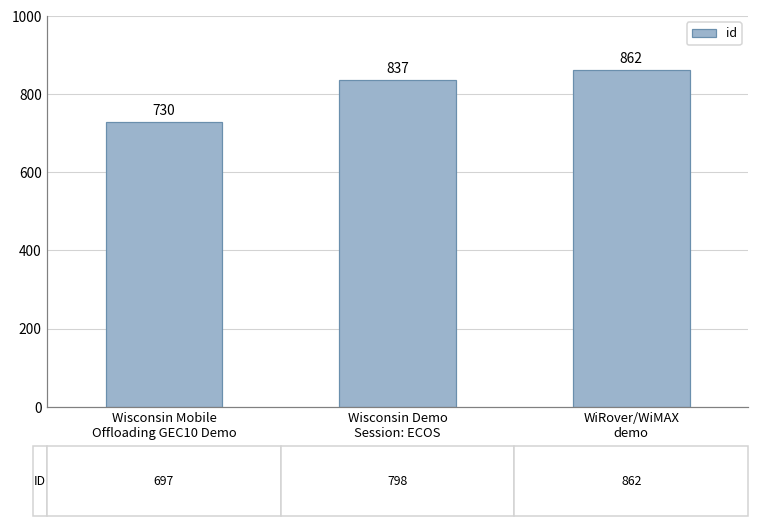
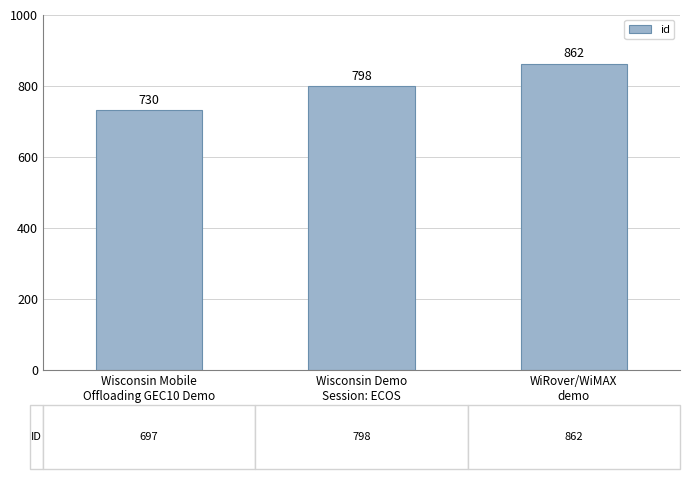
Wisconsin Demo Session: ECOS: 837 -> 798
